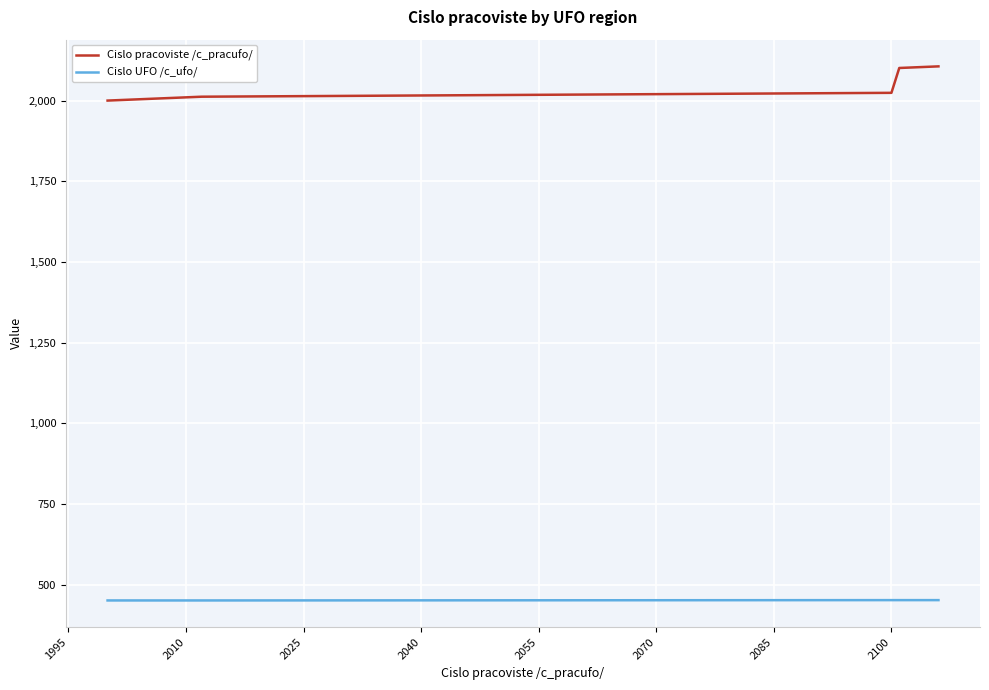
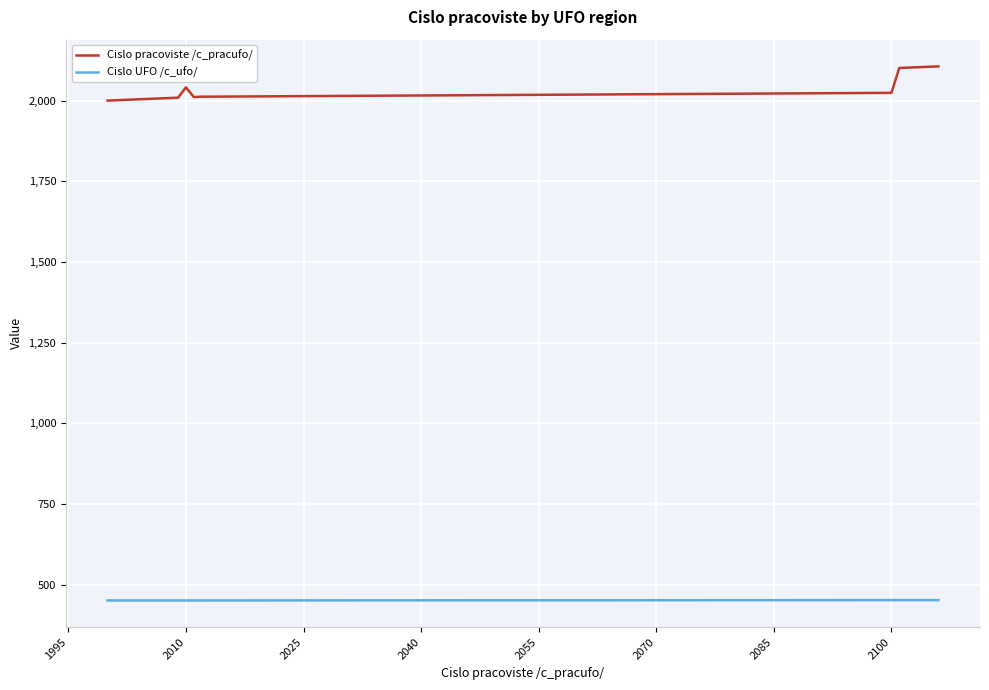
Cislo pracoviste /c_pracufo/, 2010: 2,010 -> 2,040
